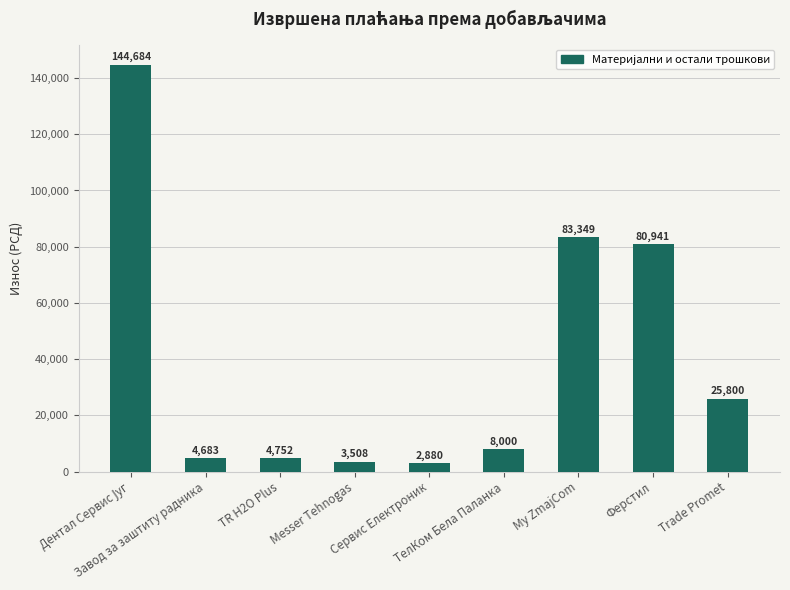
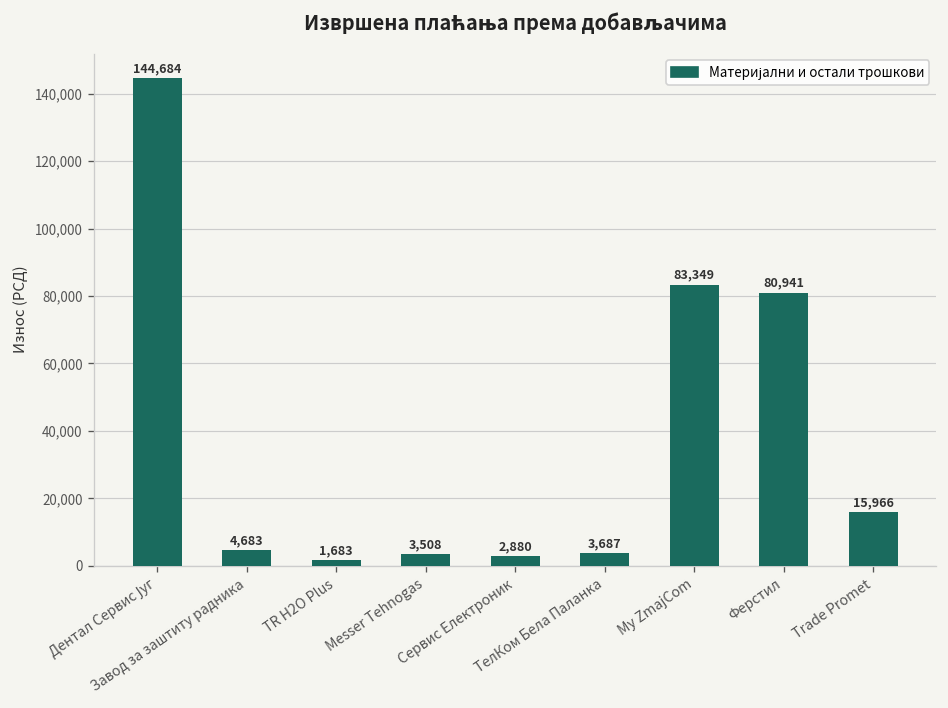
TR H2O Plus: 4,752 -> 1,683
ТелКом Бела Паланка: 8,000 -> 3,687
Trade Promet: 25,800 -> 15,966
